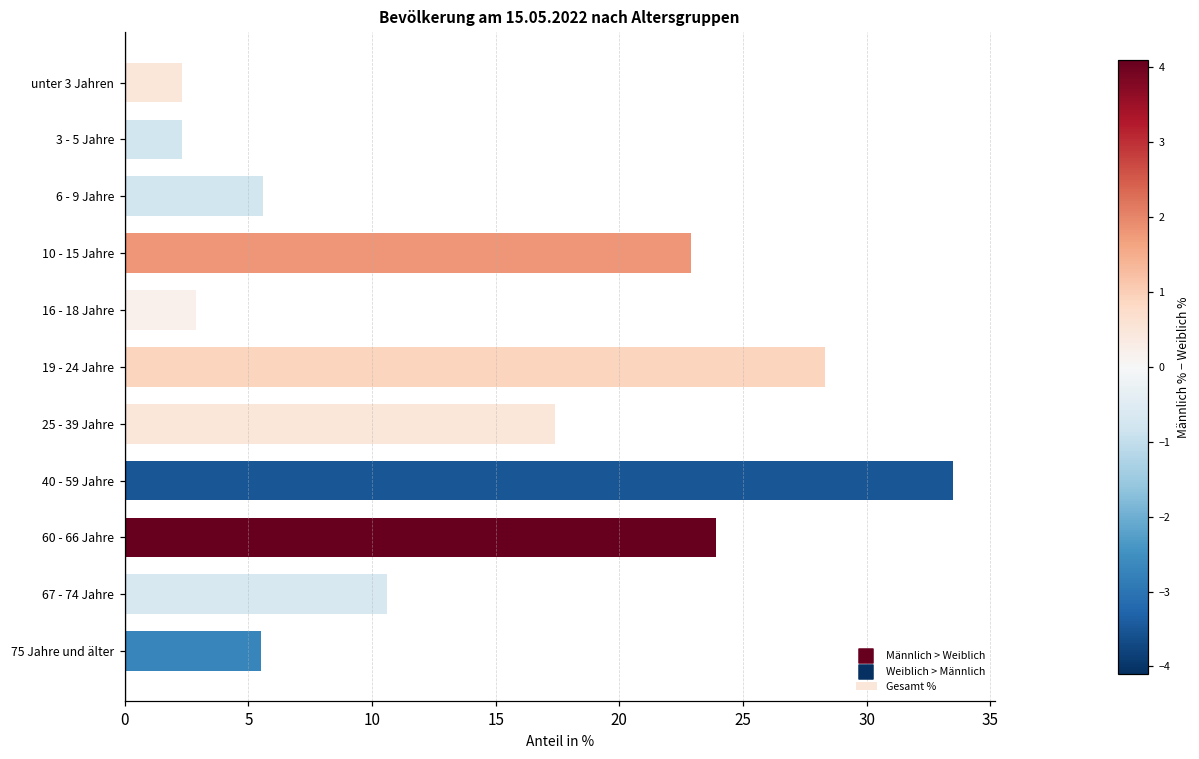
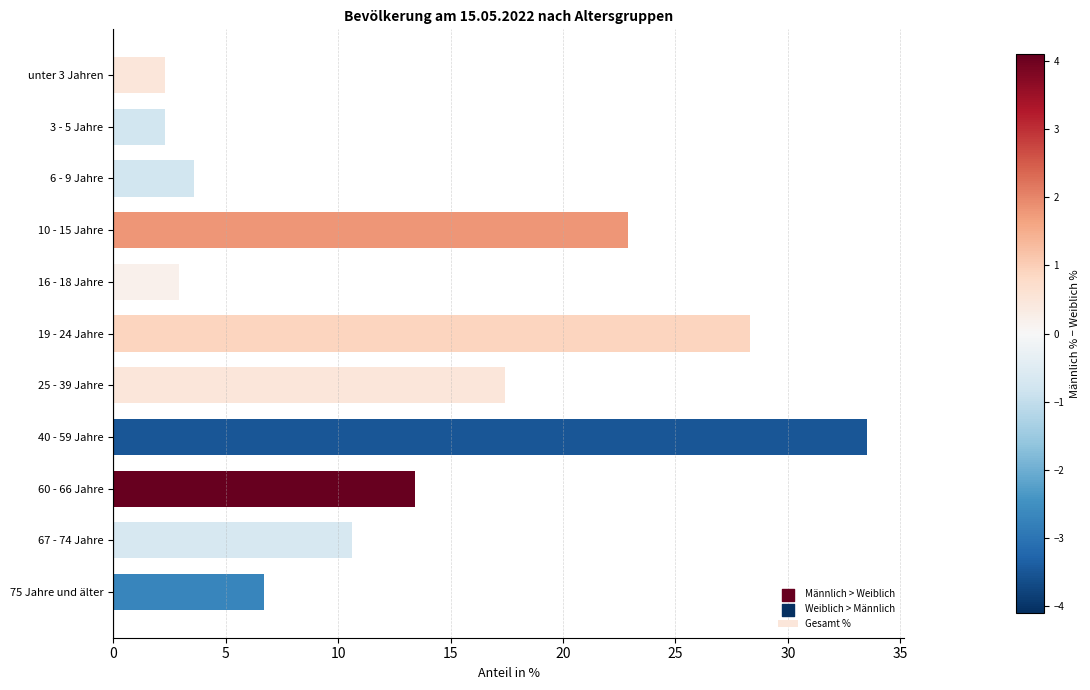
6 - 9 Jahre: 5.6 -> 3.6
60 - 66 Jahre: 23.9 -> 13.4
75 Jahre und älter: 5.5 -> 6.7
